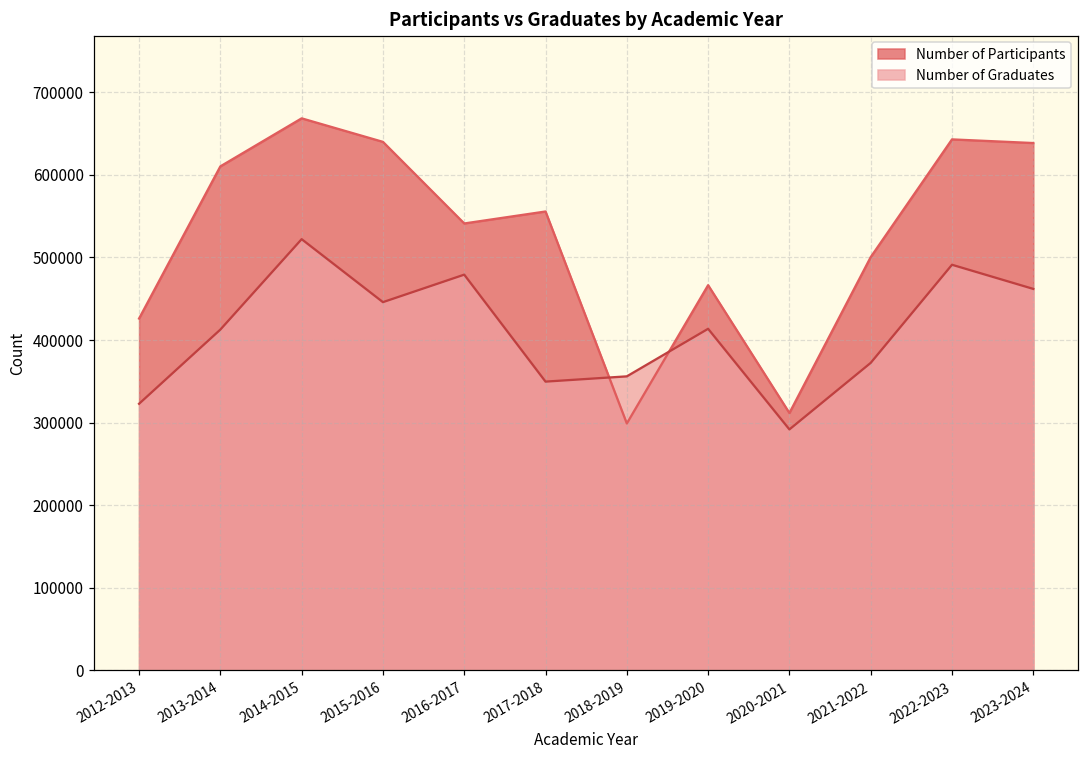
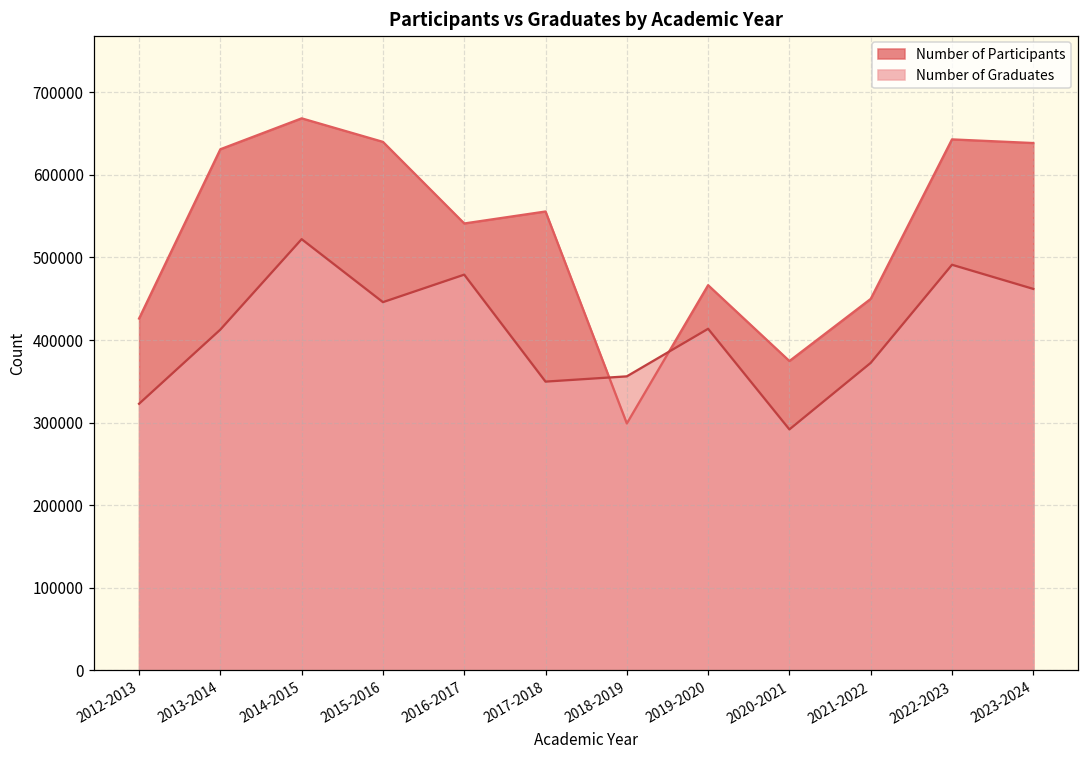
Number of Participants, 2013-2014: 610000 -> 630000
Number of Participants, 2020-2021: 310000 -> 370000
Number of Participants, 2021-2022: 500000 -> 450000
